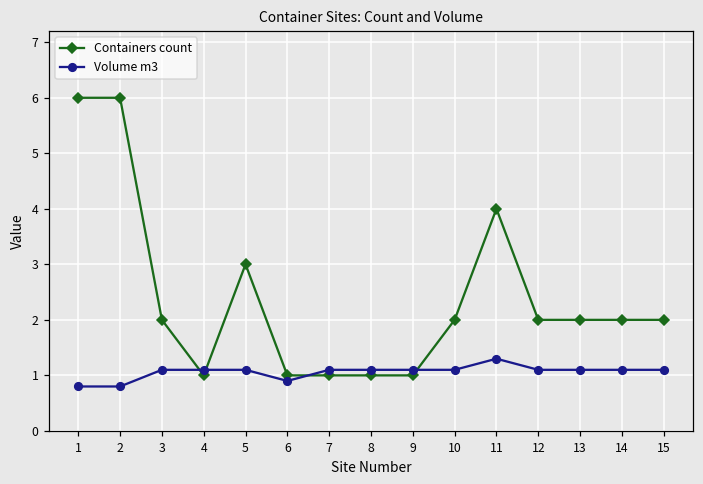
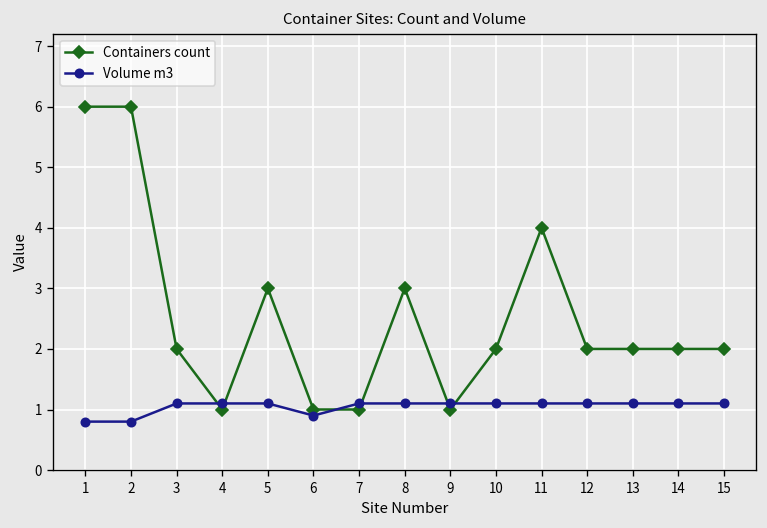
Containers count, 8: 1 -> 3
Volume m3, 11: 1.3 -> 1.1
